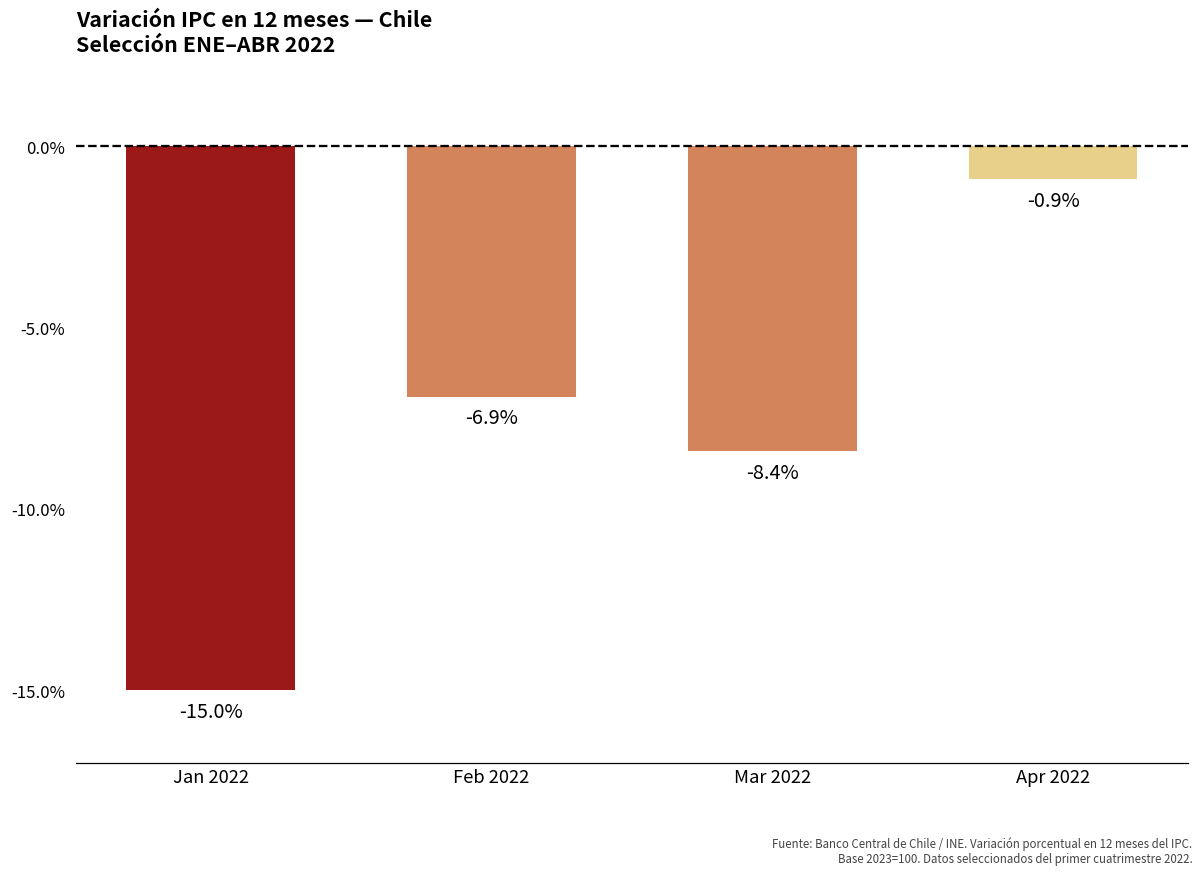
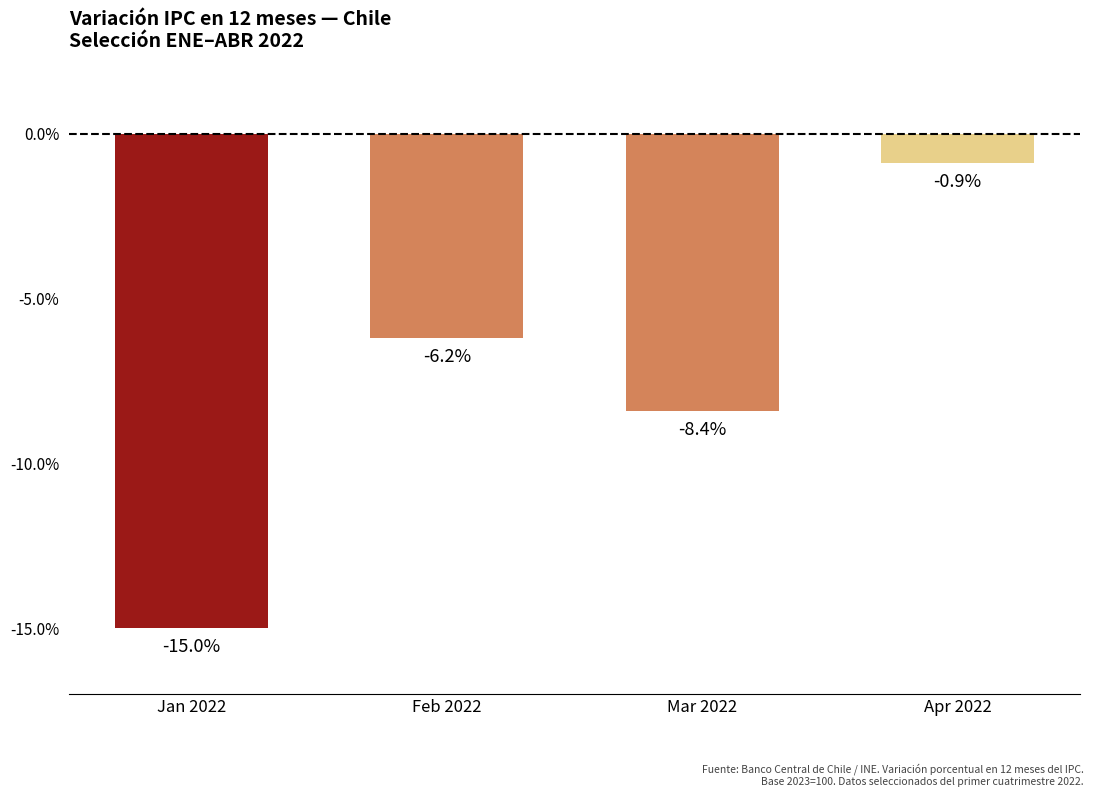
Feb 2022: -6.9% -> -6.2%
